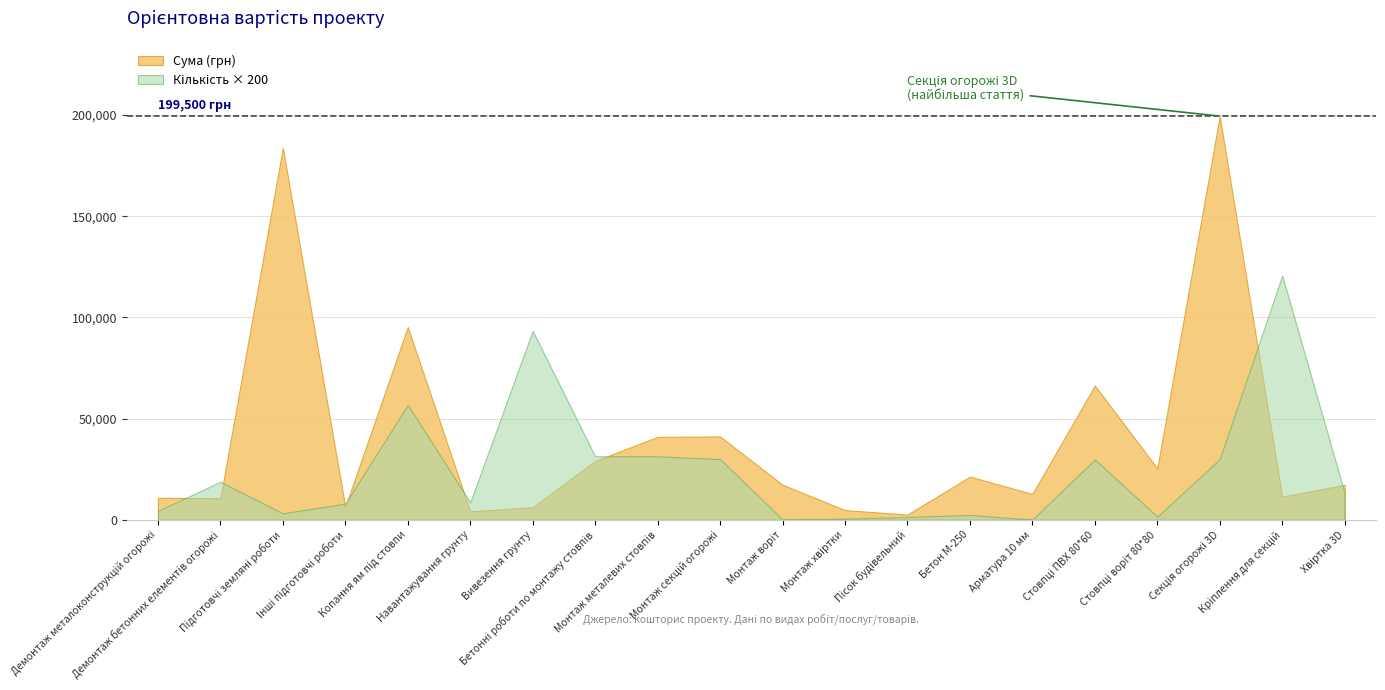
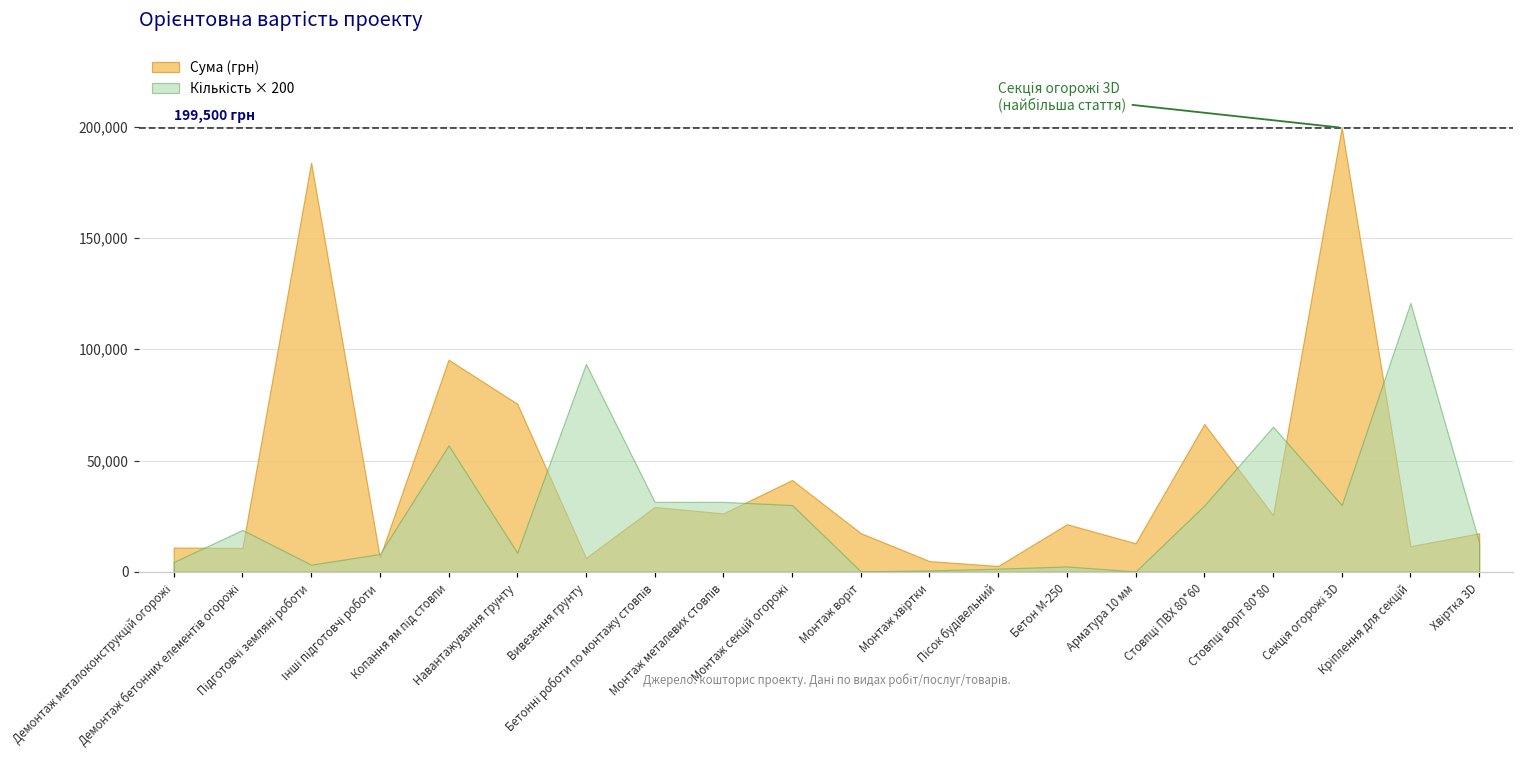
Сума (грн), Навантажування грунту: 4,000 -> 75,000
Сума (грн), Монтаж металевих стовпів: 41,000 -> 26,000
Кількість × 200, Стовпці воріт 80*80: 2,000 -> 65,000
